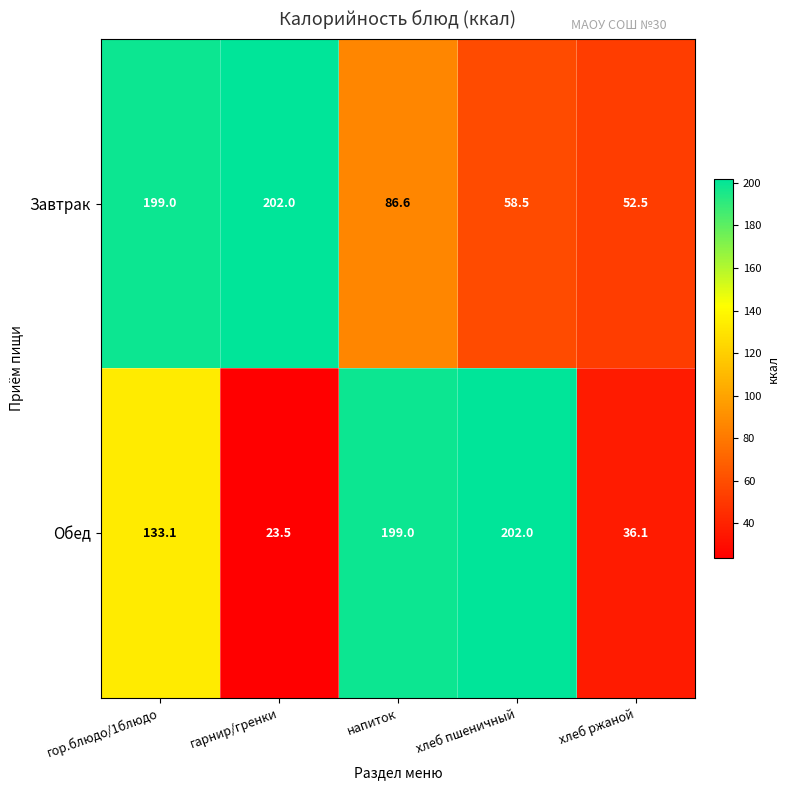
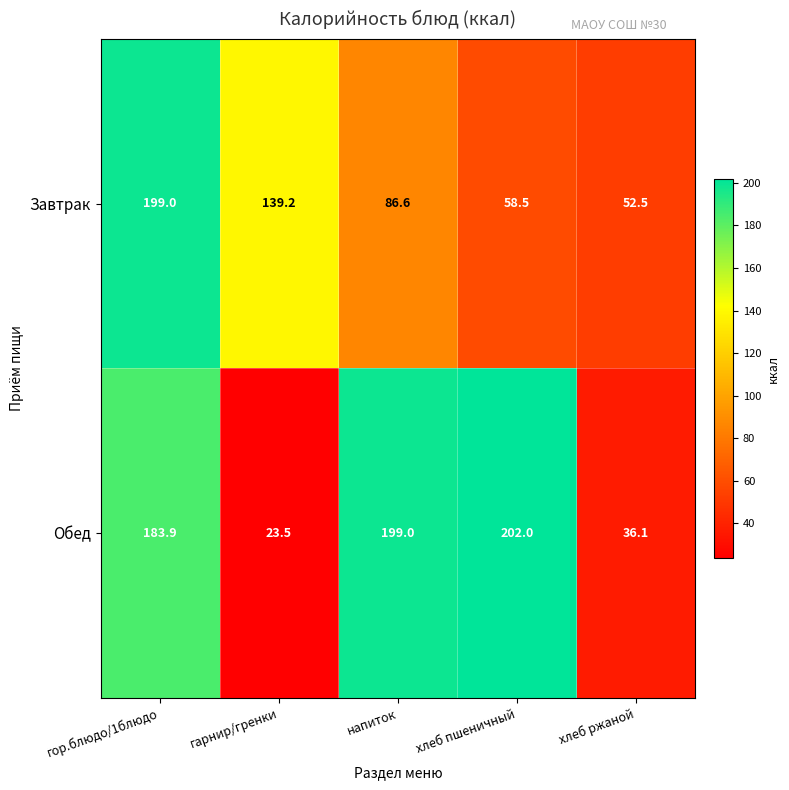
Завтрак, гарнир/гренки: 202.0 -> 139.2
Обед, гор.блюдо/1блюдо: 133.1 -> 183.9
